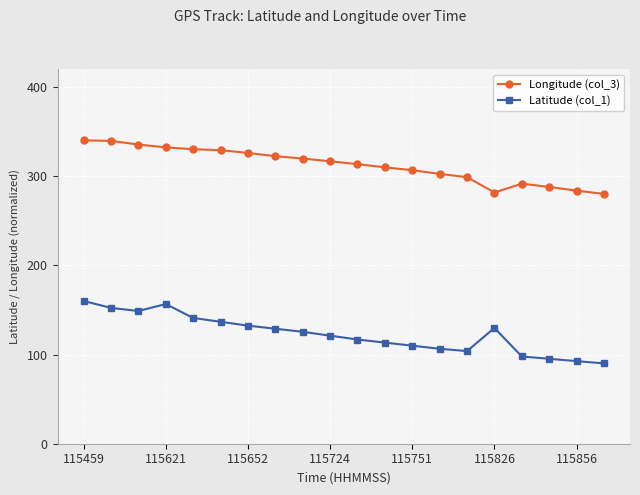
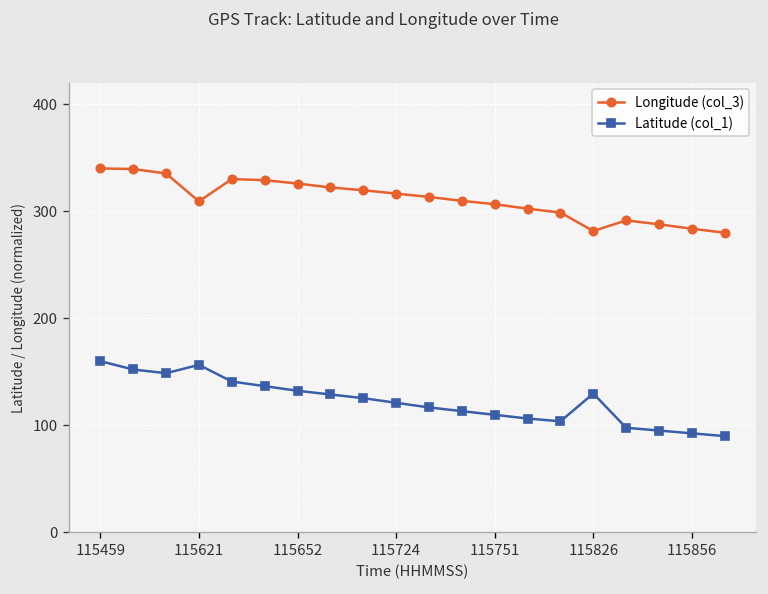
Longitude (col_3), 115621: 330 -> 310
